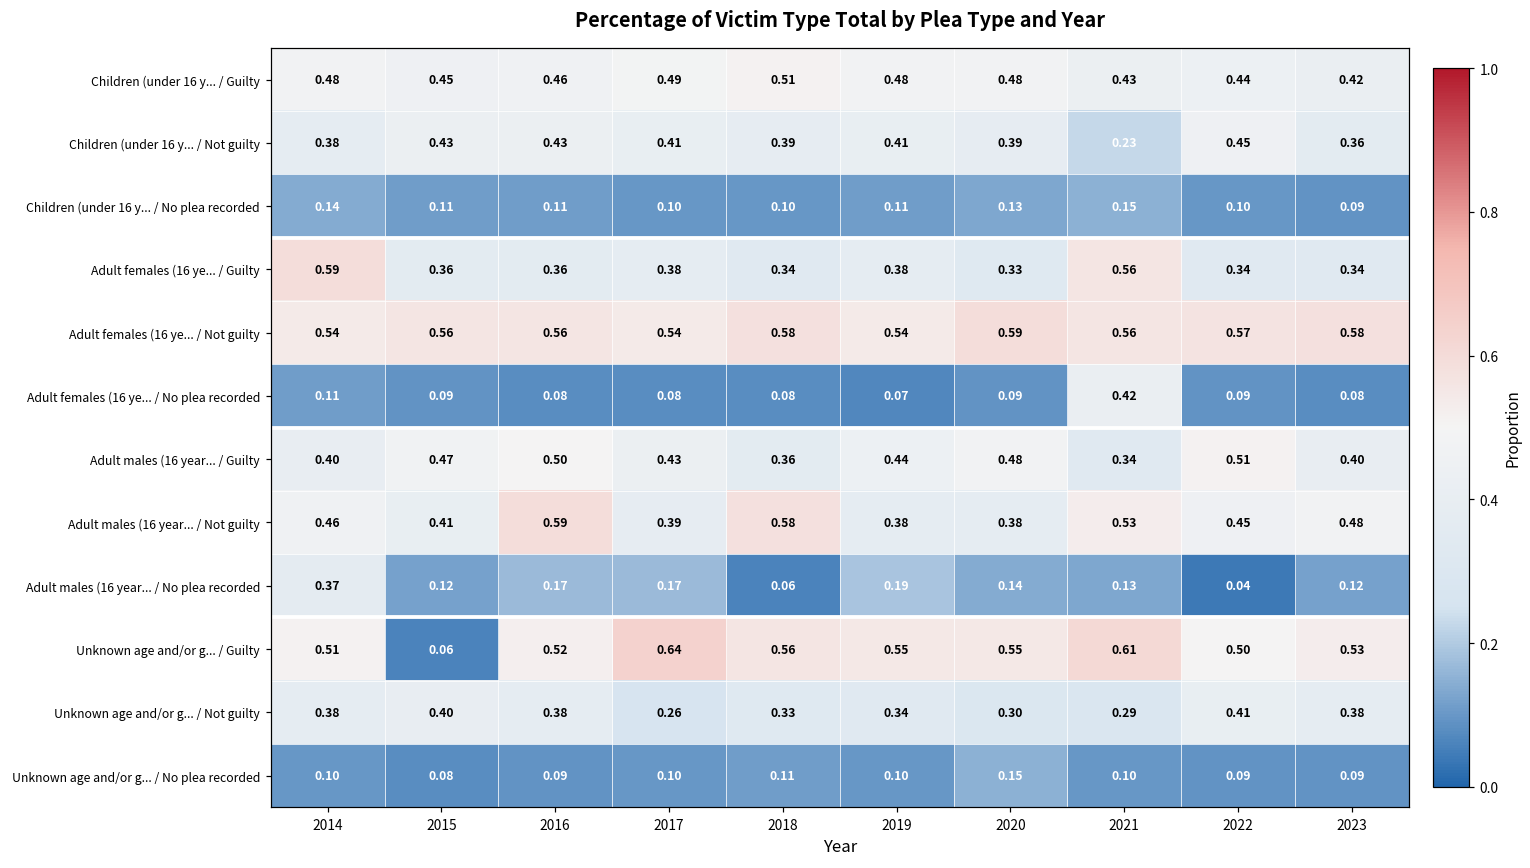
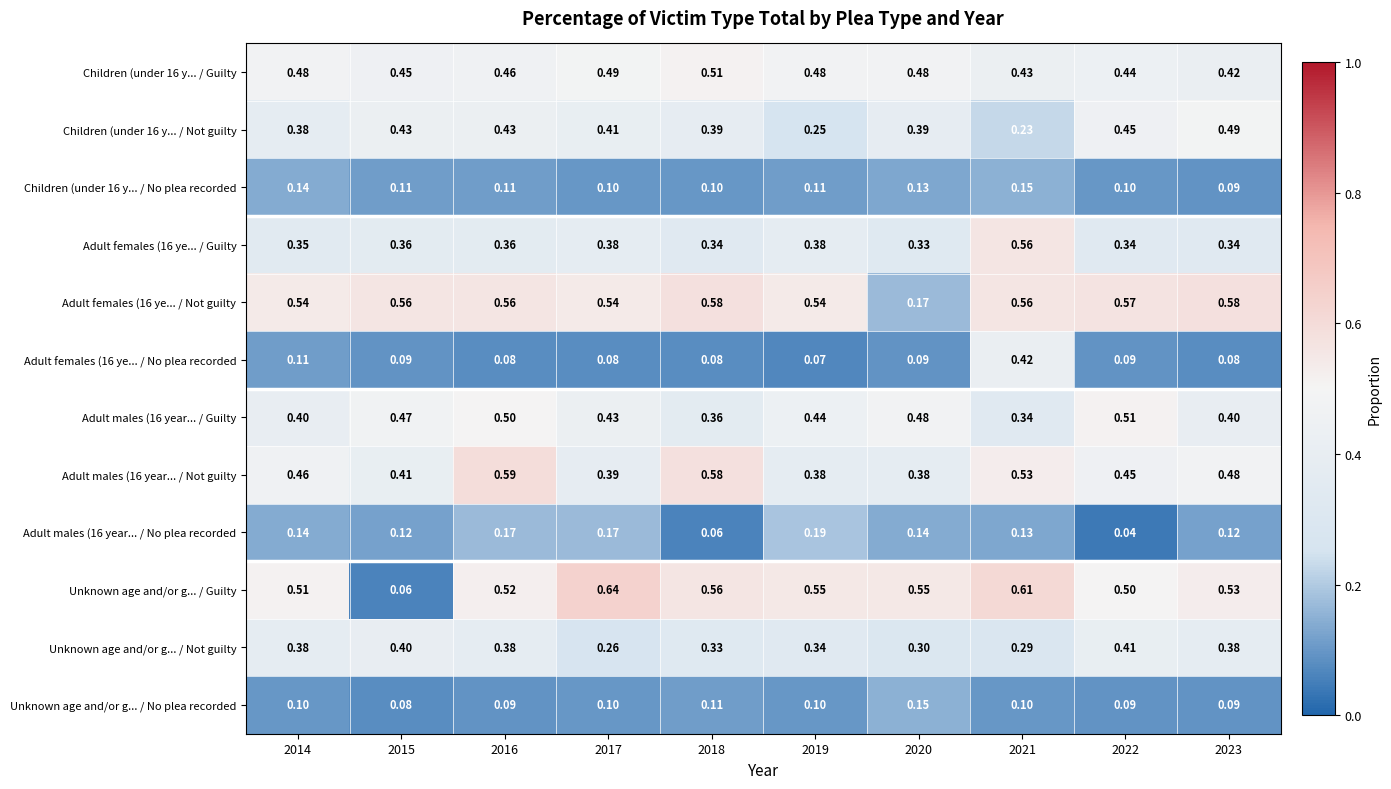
Children (under 16 y... / Not guilty, 2019: 0.41 -> 0.25
Children (under 16 y... / Not guilty, 2023: 0.36 -> 0.49
Adult females (16 ye... / Guilty, 2014: 0.59 -> 0.35
Adult females (16 ye... / Not guilty, 2020: 0.59 -> 0.17
Adult males (16 year... / No plea recorded, 2014: 0.37 -> 0.14
